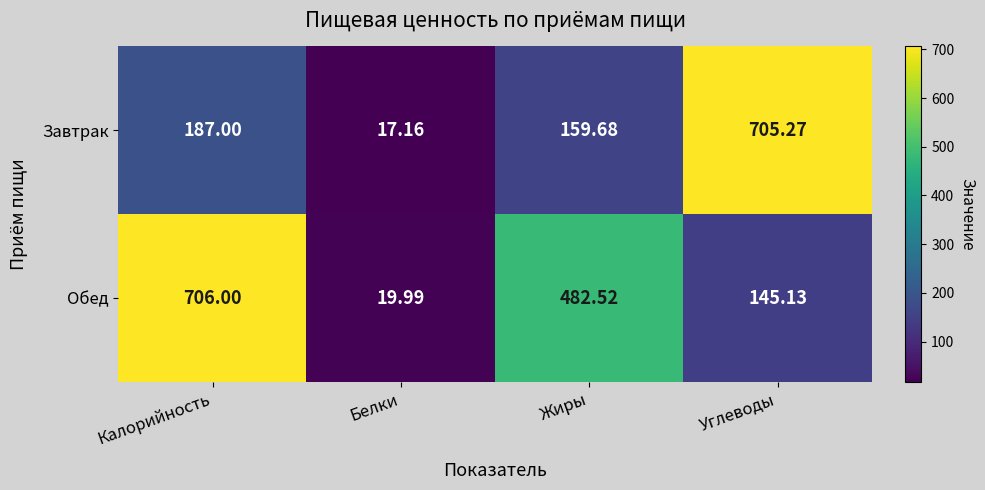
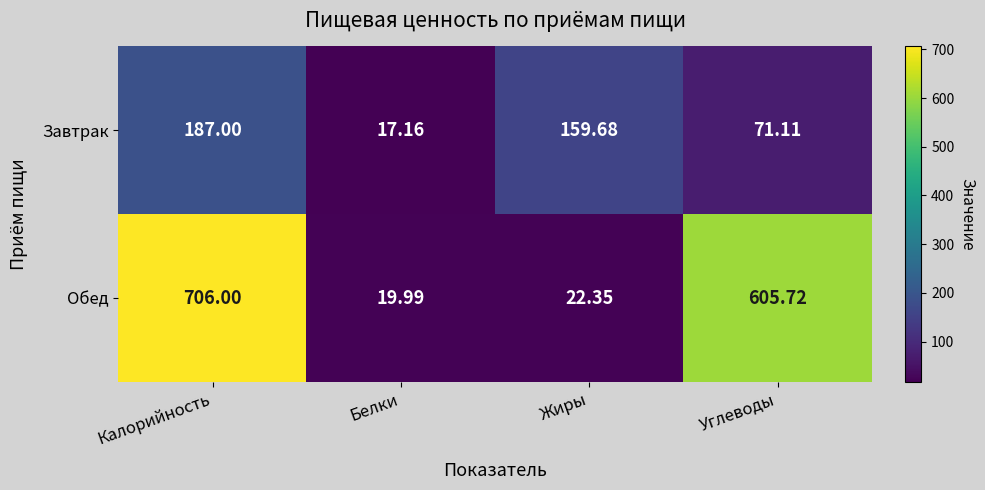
Завтрак, Углеводы: 705.27 -> 71.11
Обед, Жиры: 482.52 -> 22.35
Обед, Углеводы: 145.13 -> 605.72
